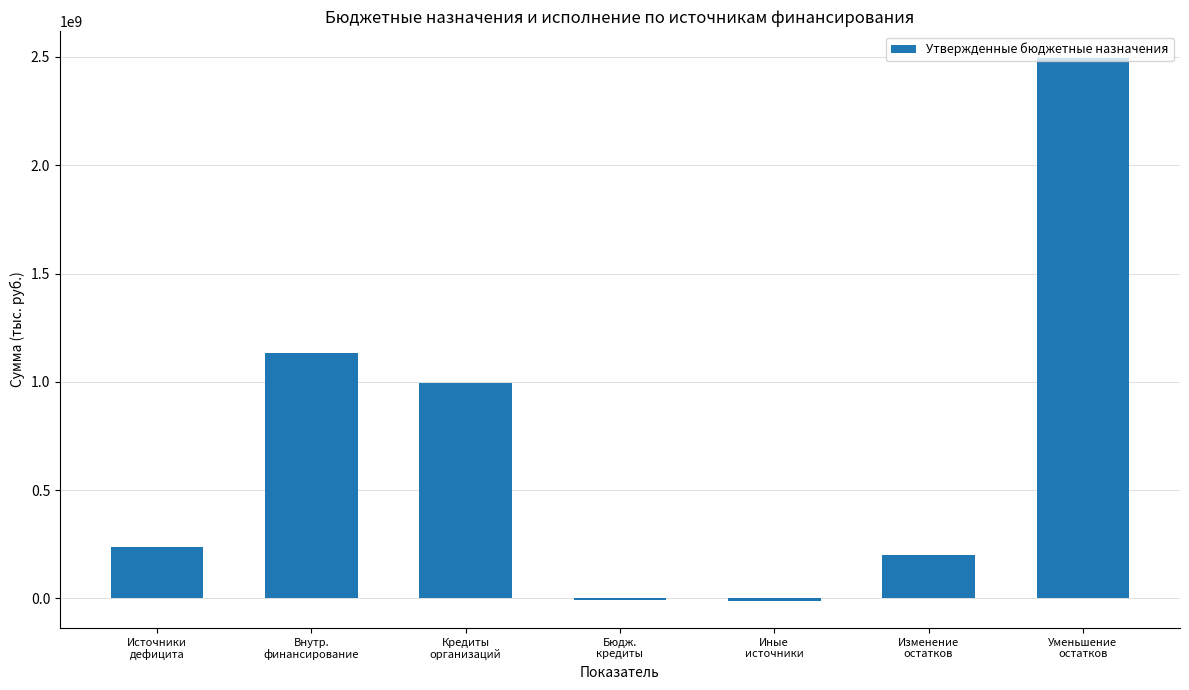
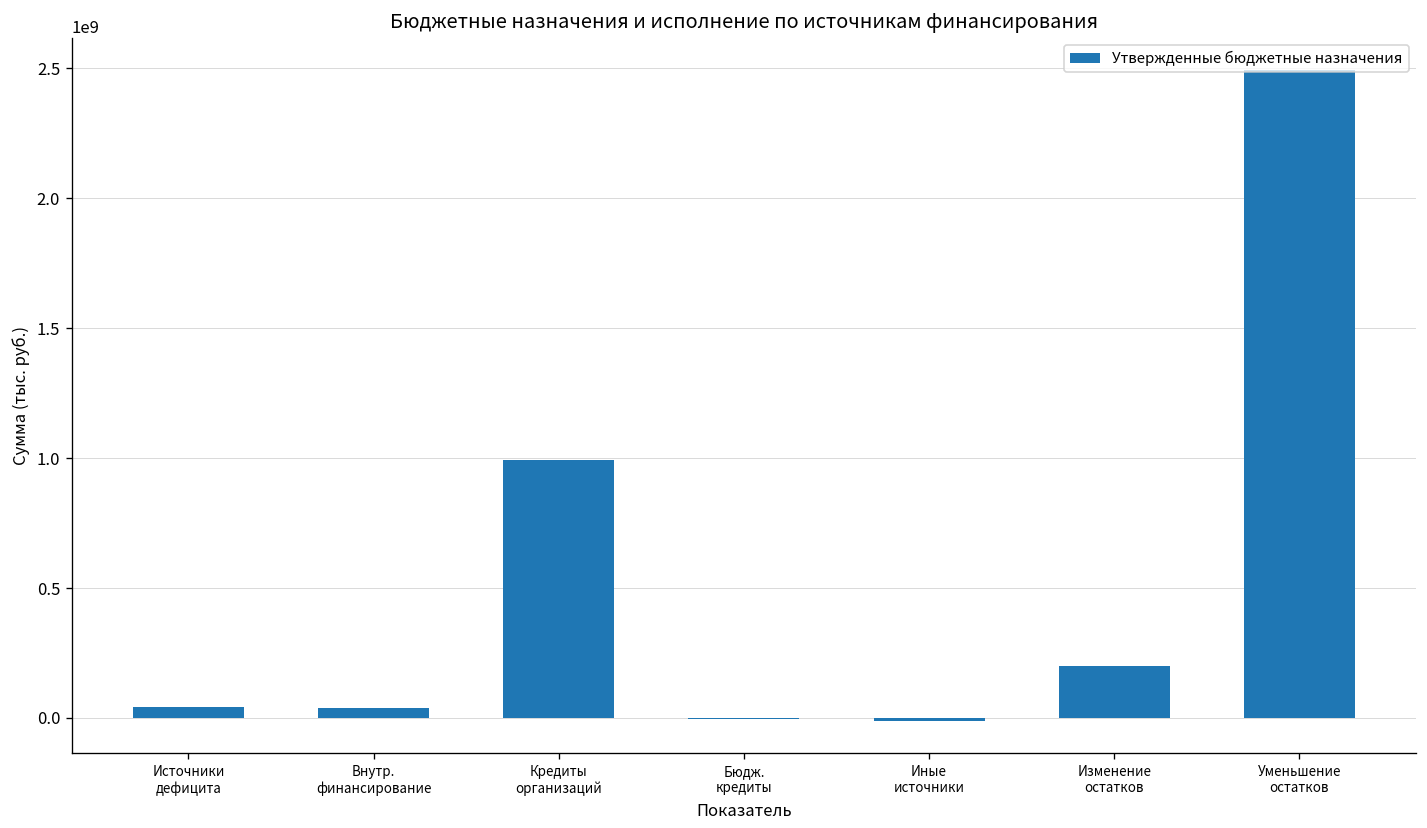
Источники дефицита: 240000000 -> 40000000
Внутр. финансирование: 1130000000 -> 40000000
